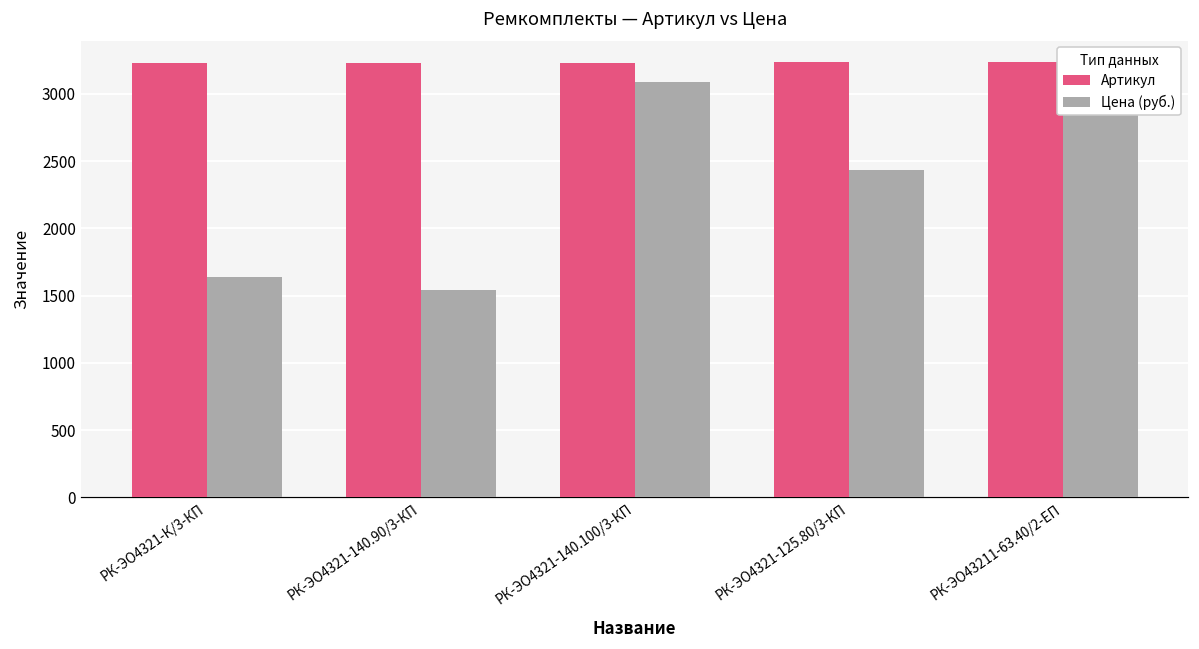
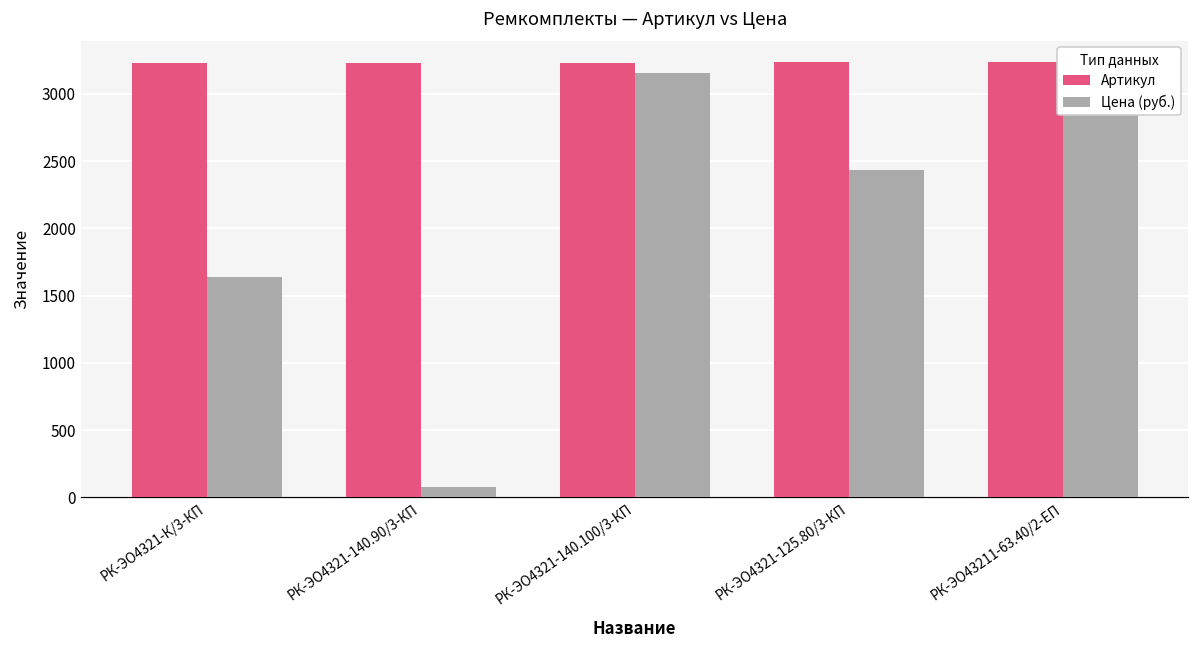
Цена (руб.), РК-ЭО4321-140.90/3-КП: 1540 -> 80
Цена (руб.), РК-ЭО4321-140.100/3-КП: 3090 -> 3160
